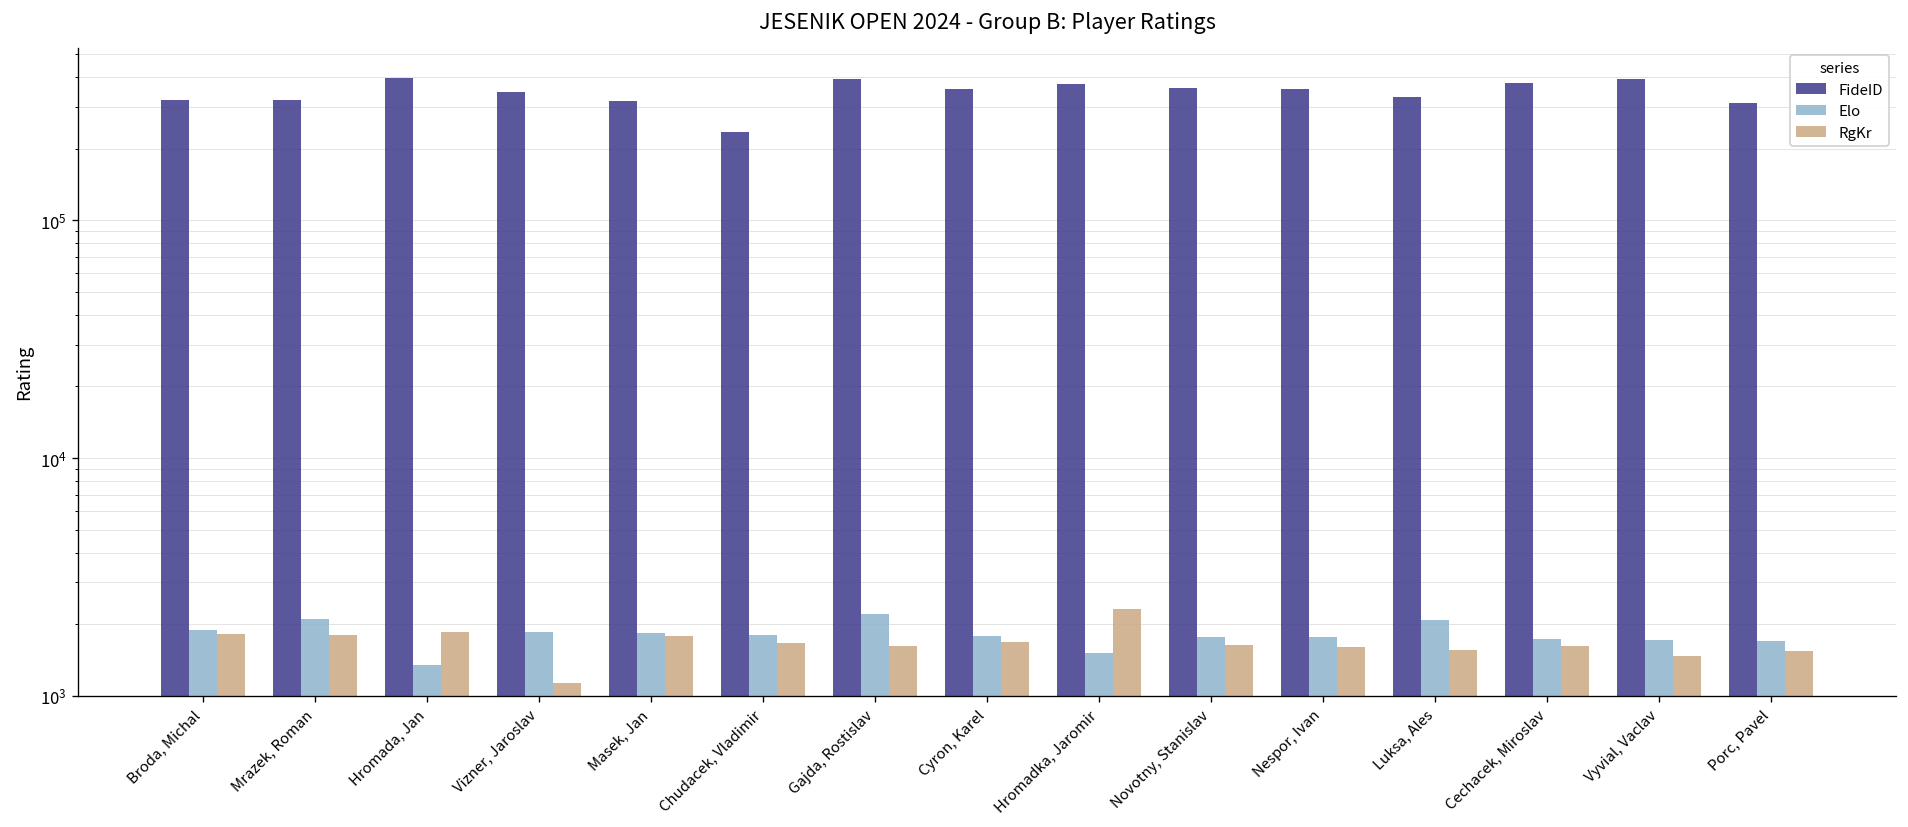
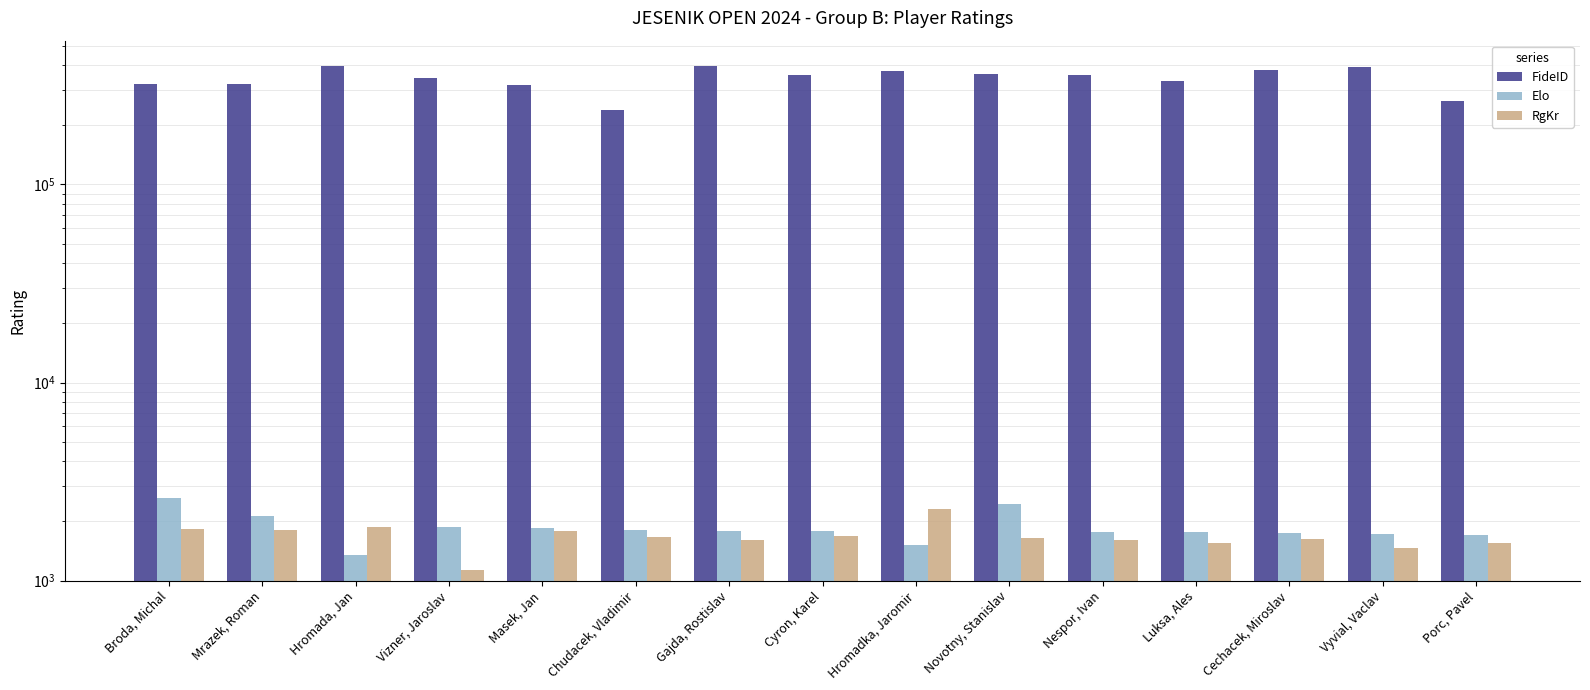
Elo, Broda, Michal: 1900 -> 2600
Elo, Gajda, Rostislav: 2200 -> 1800
Elo, Novotny, Stanislav: 1800 -> 2400
Elo, Luksa, Ales: 2100 -> 1800
FideID, Porc, Pavel: 310000 -> 260000
